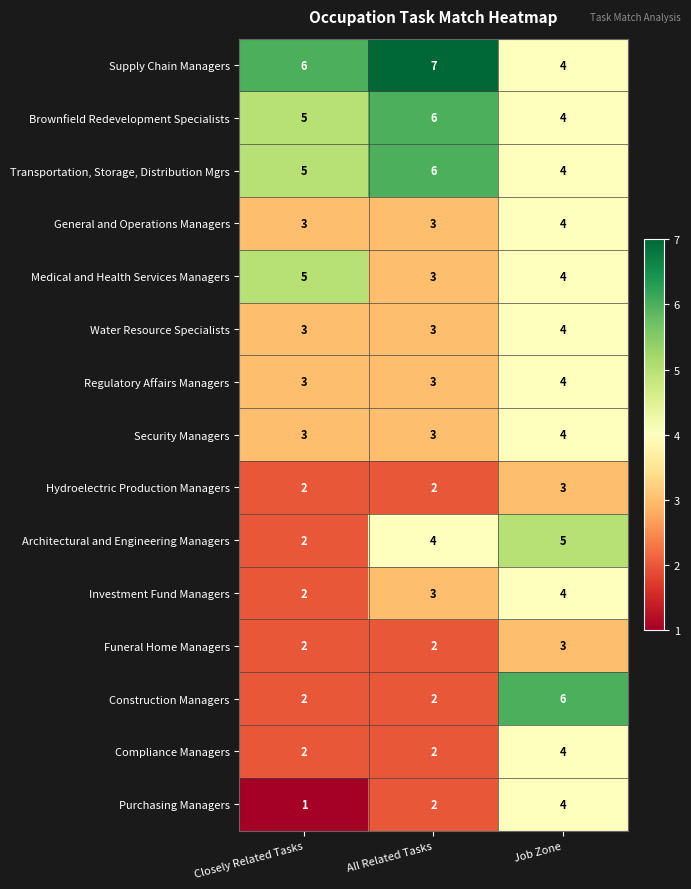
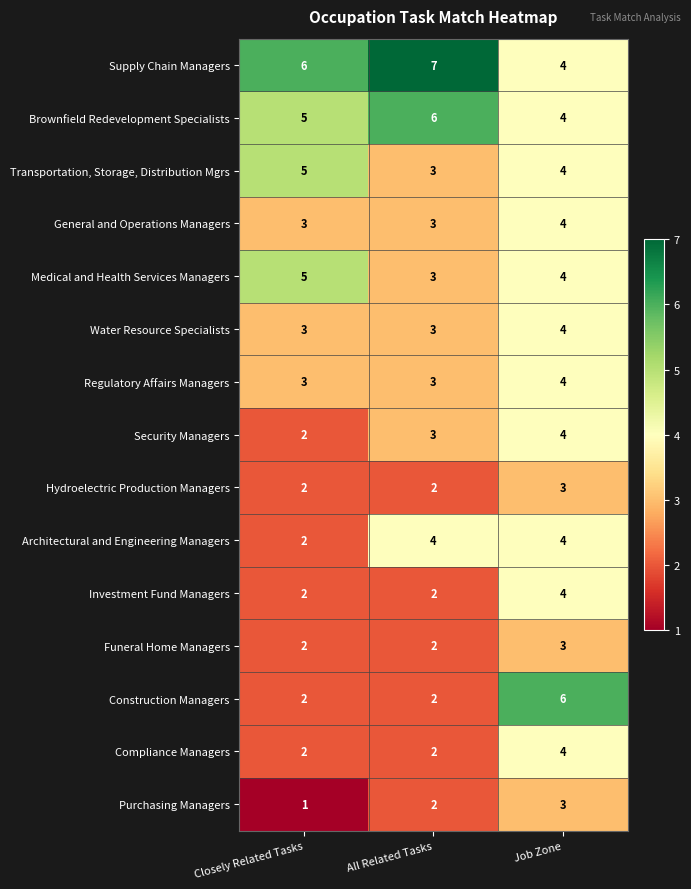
Transportation, Storage, Distribution Mgrs, All Related Tasks: 6 -> 3
Security Managers, Closely Related Tasks: 3 -> 2
Architectural and Engineering Managers, Job Zone: 5 -> 4
Investment Fund Managers, All Related Tasks: 3 -> 2
Purchasing Managers, Job Zone: 4 -> 3
